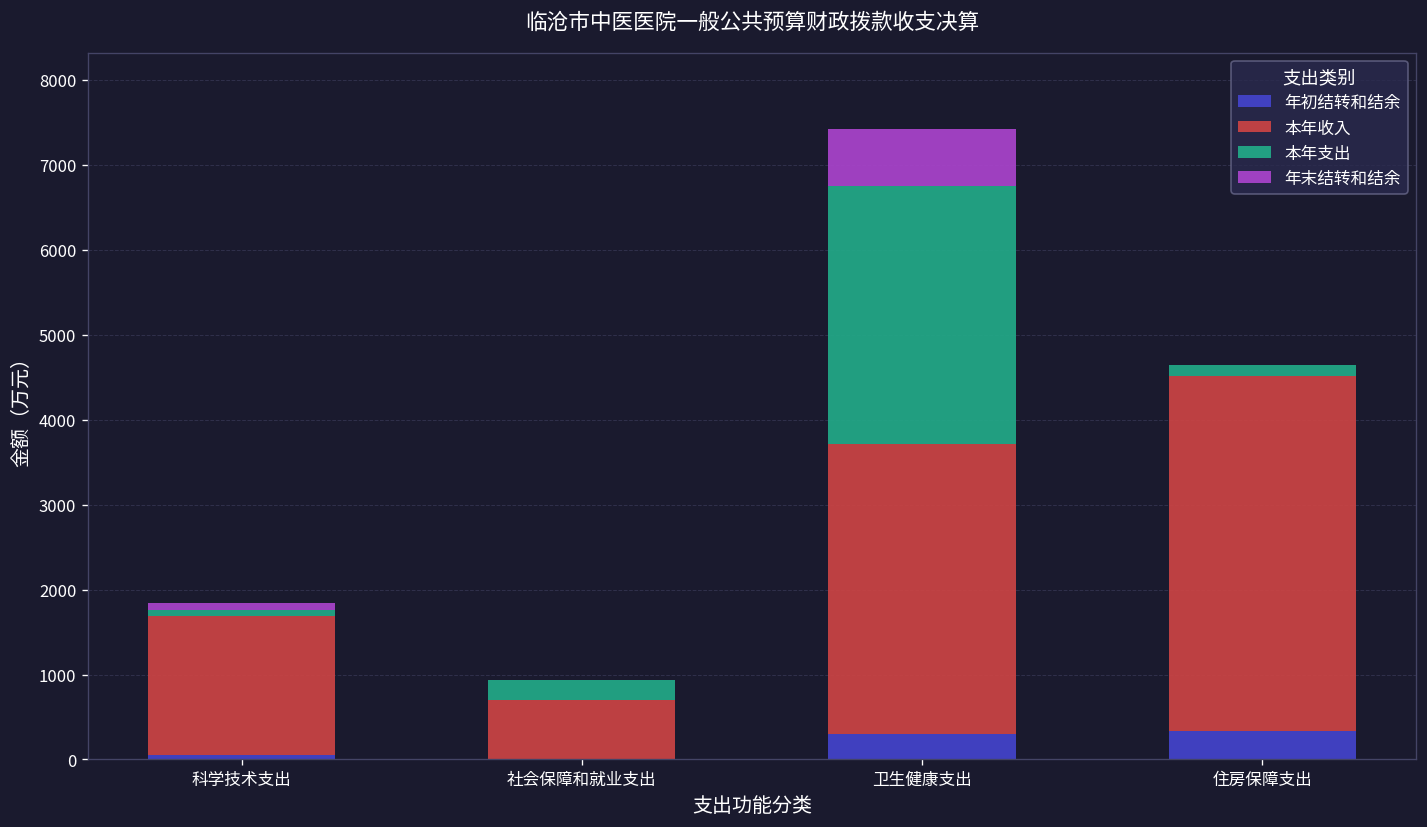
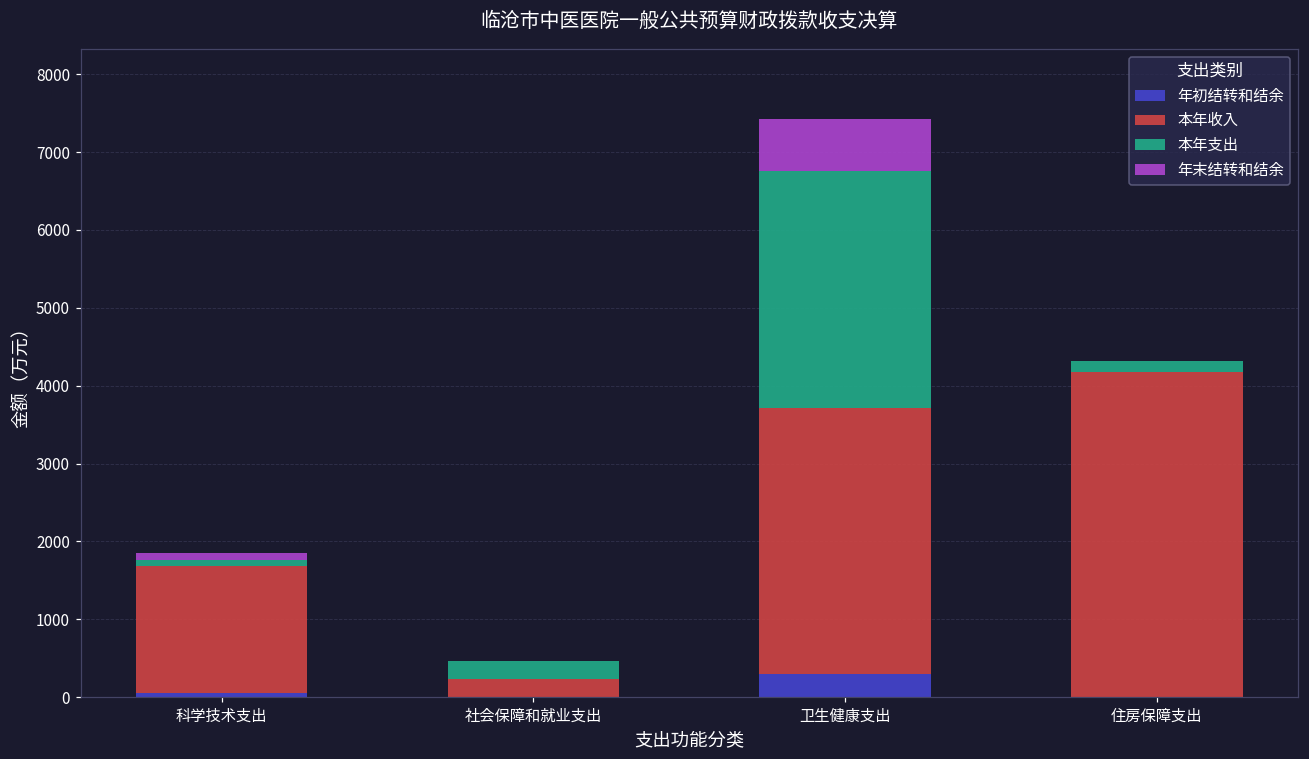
本年收入, 社会保障和就业支出: 700 -> 200
年初结转和结余, 住房保障支出: 300 -> 0
